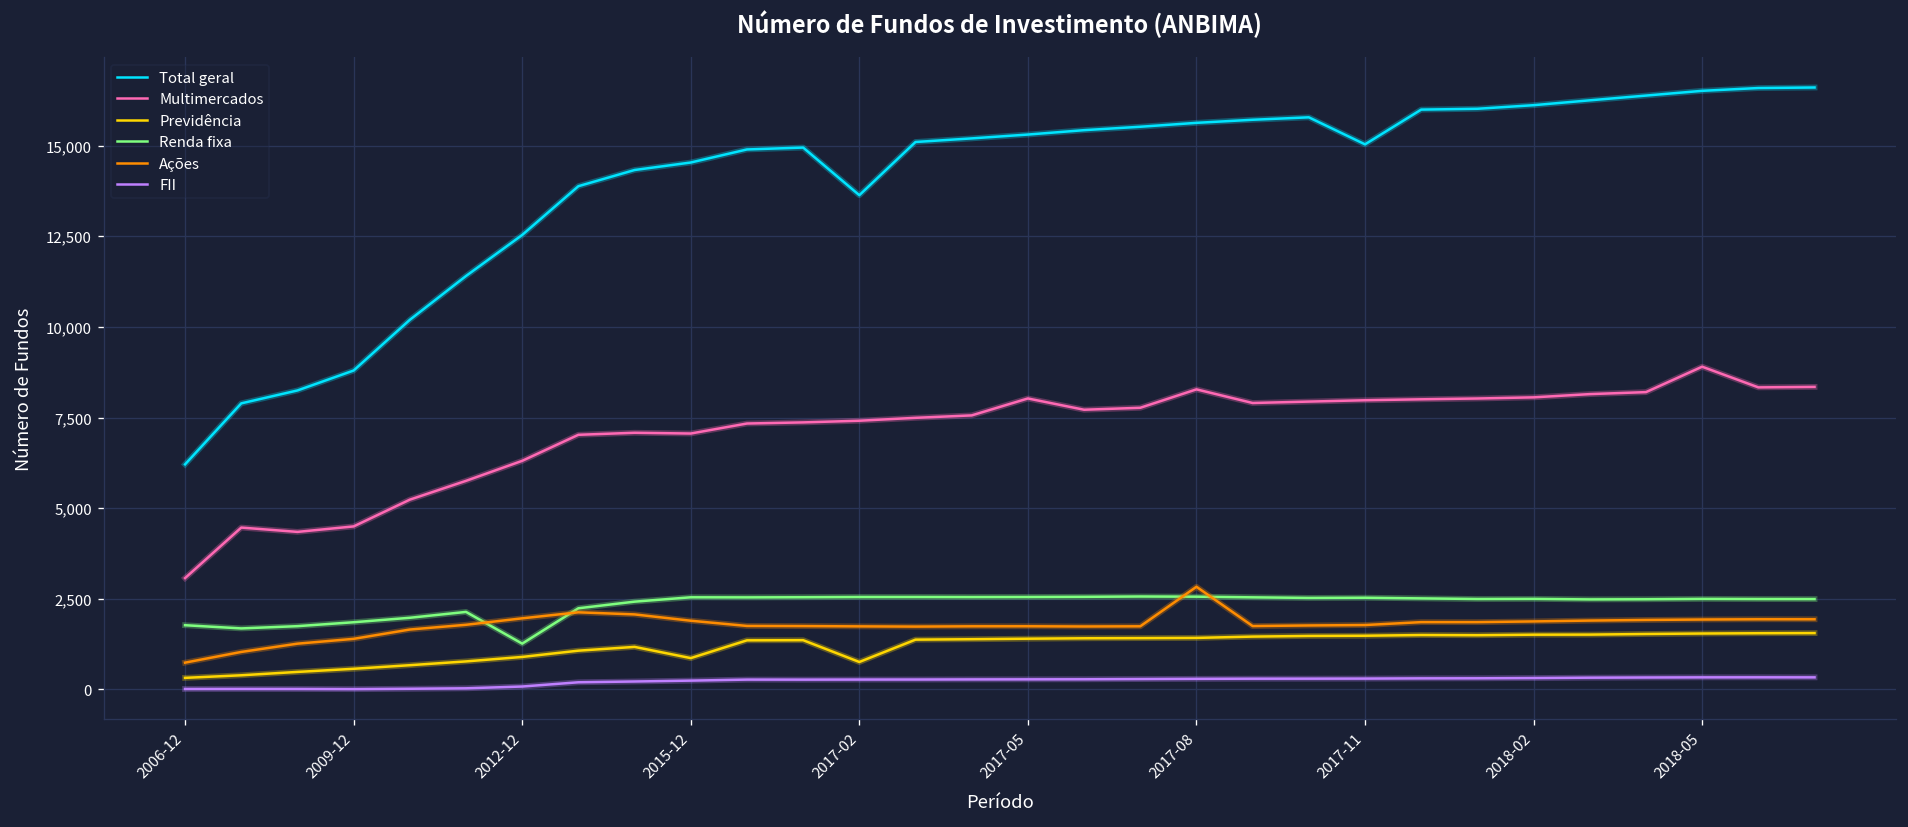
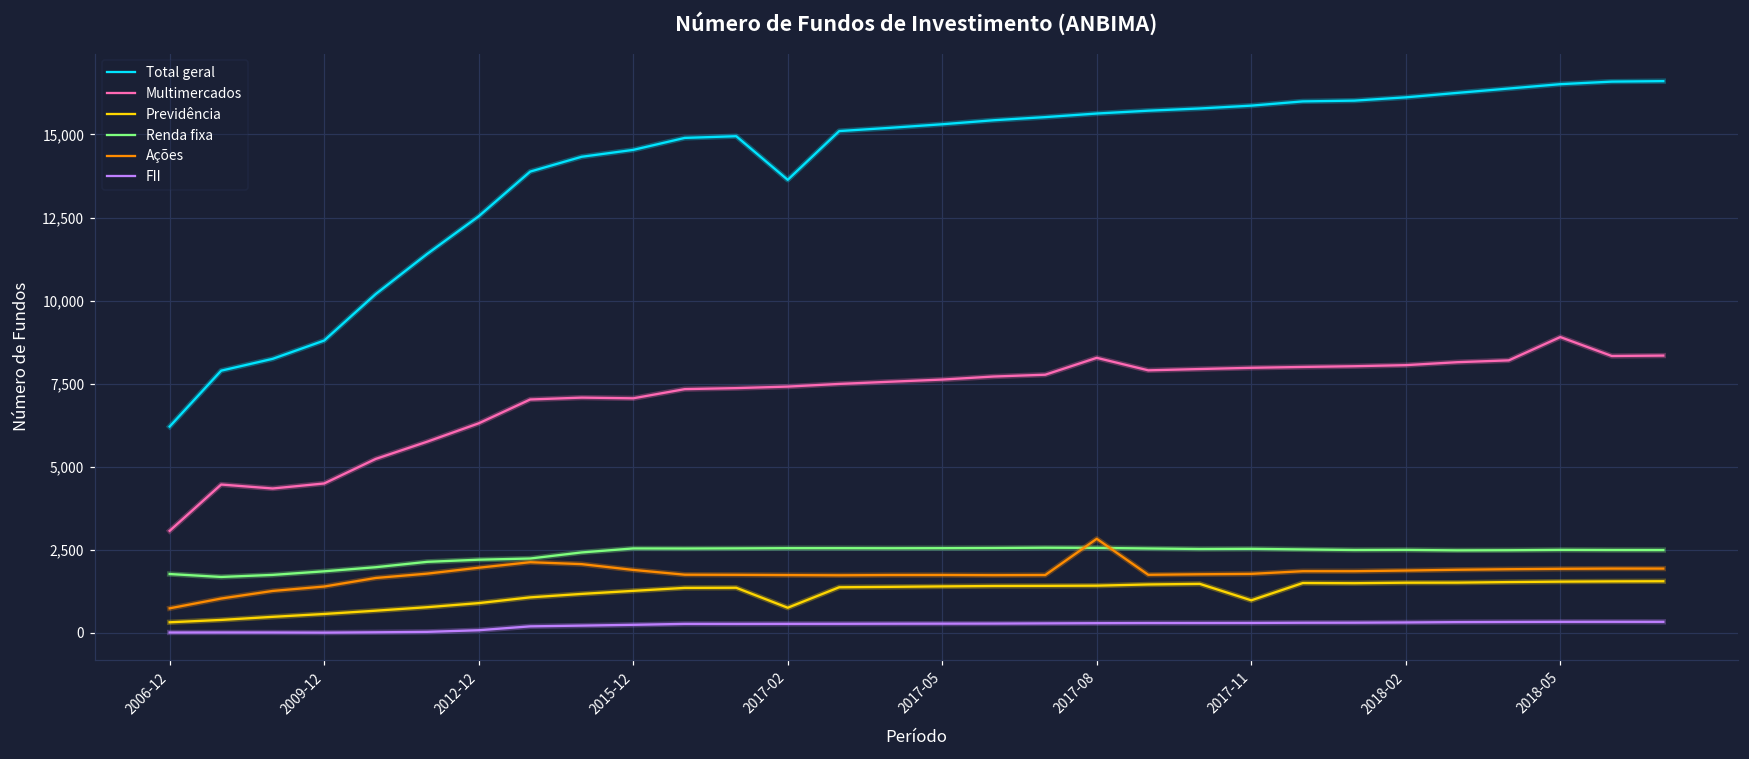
Renda fixa, 2012-12: 1,300 -> 2,200
Previdência, 2015-12: 900 -> 1,300
Multimercados, 2017-05: 8,000 -> 7,600
Total geral, 2017-11: 15,000 -> 15,900
Previdência, 2017-11: 1,500 -> 1,000
